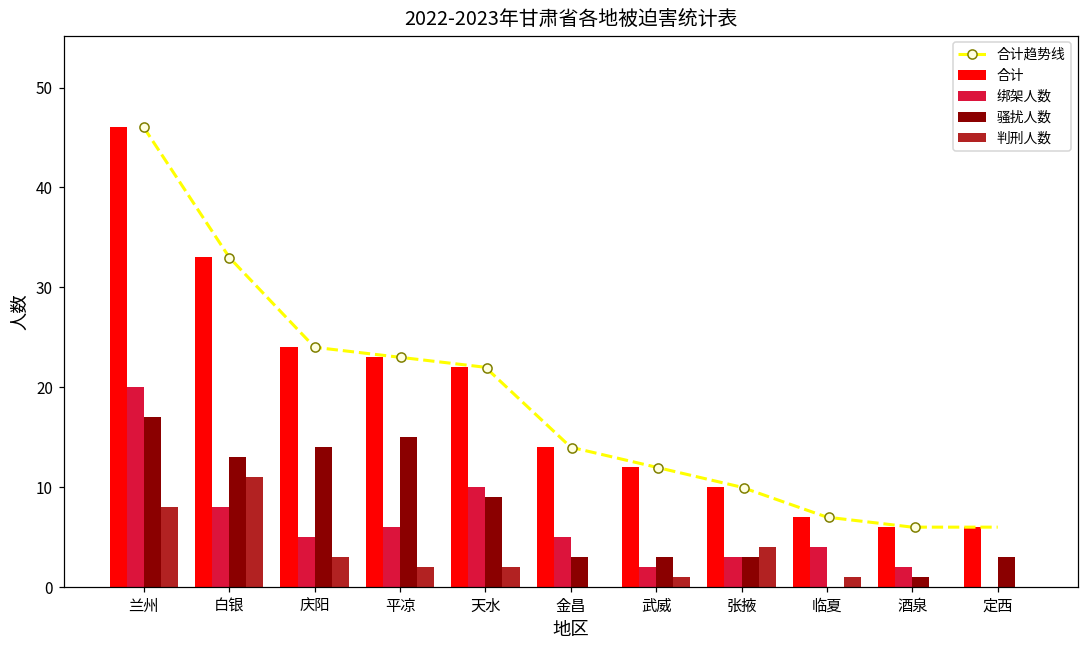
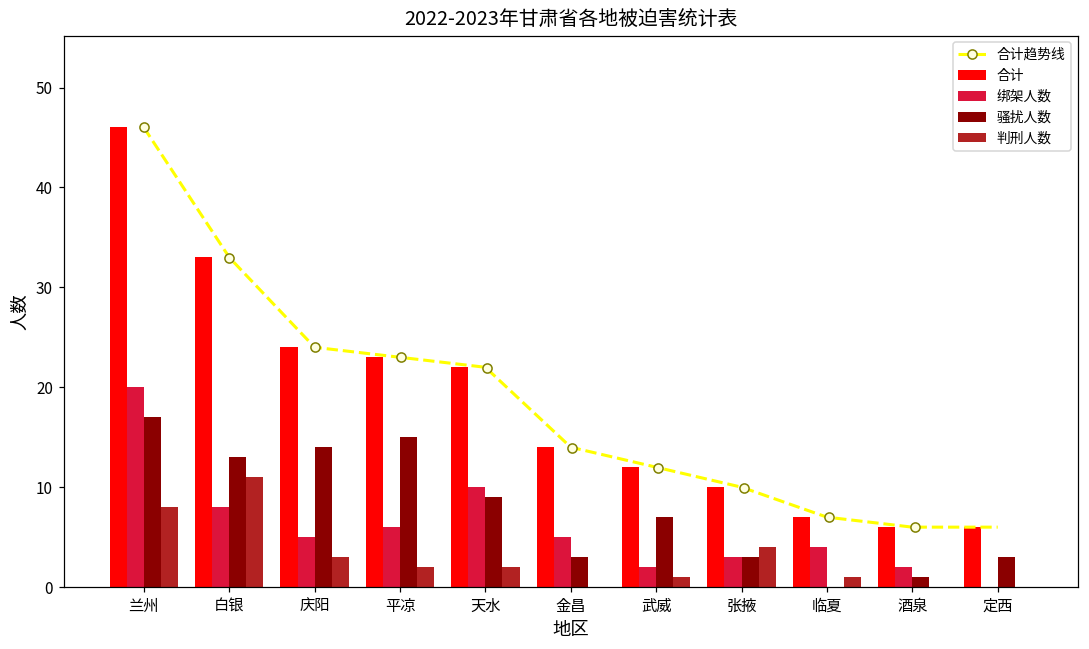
骚扰人数, 武威: 3 -> 7
